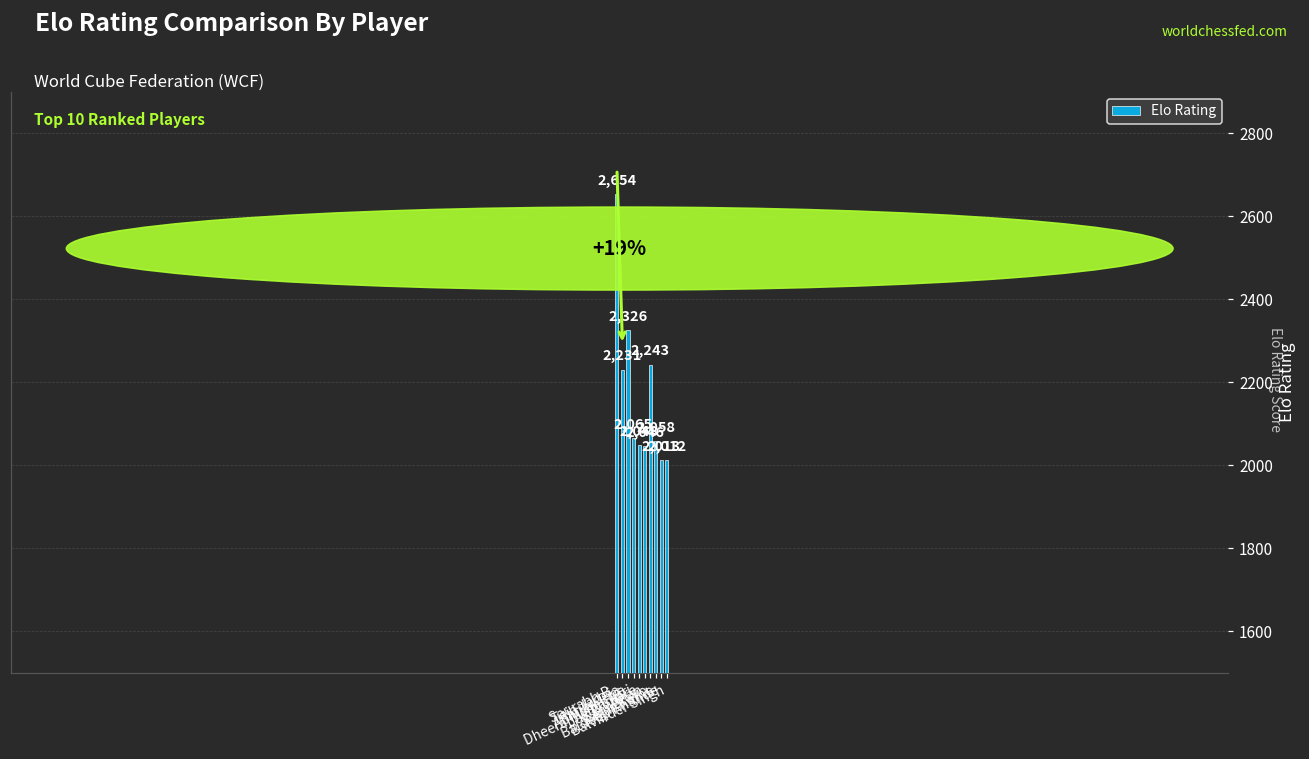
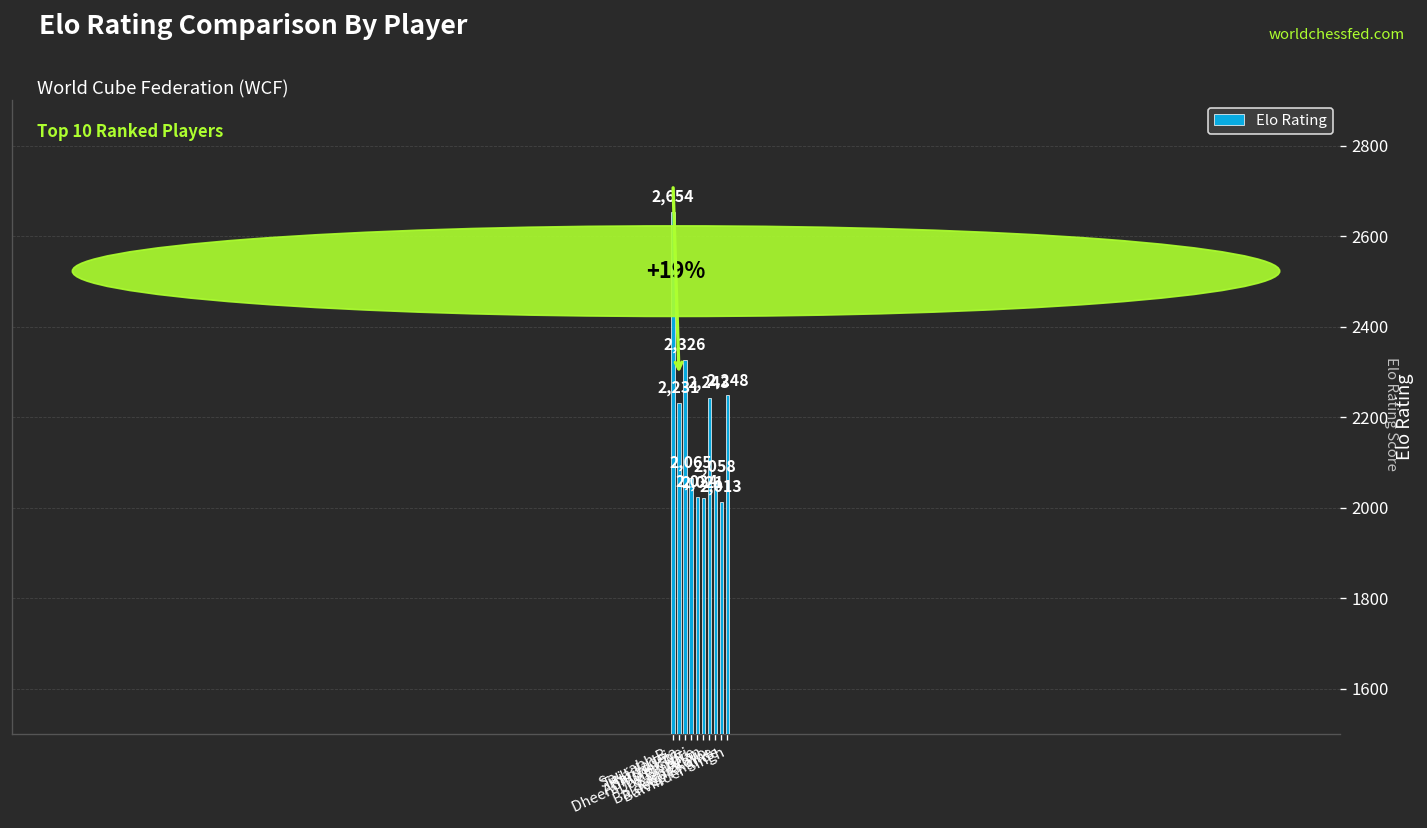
Dheeraj Waghmare: 2,048 -> 2,024
Jay Pradhan: 2,046 -> 2,021
Balvinder Singh: 2,012 -> 2,248
